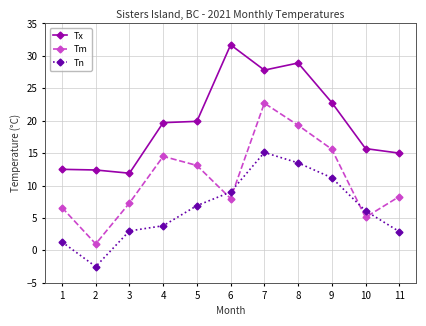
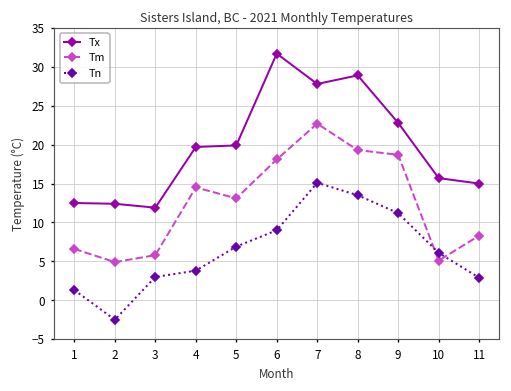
Tm, 2: 1 -> 5
Tm, 3: 7 -> 6
Tm, 6: 8 -> 18
Tm, 9: 16 -> 19
